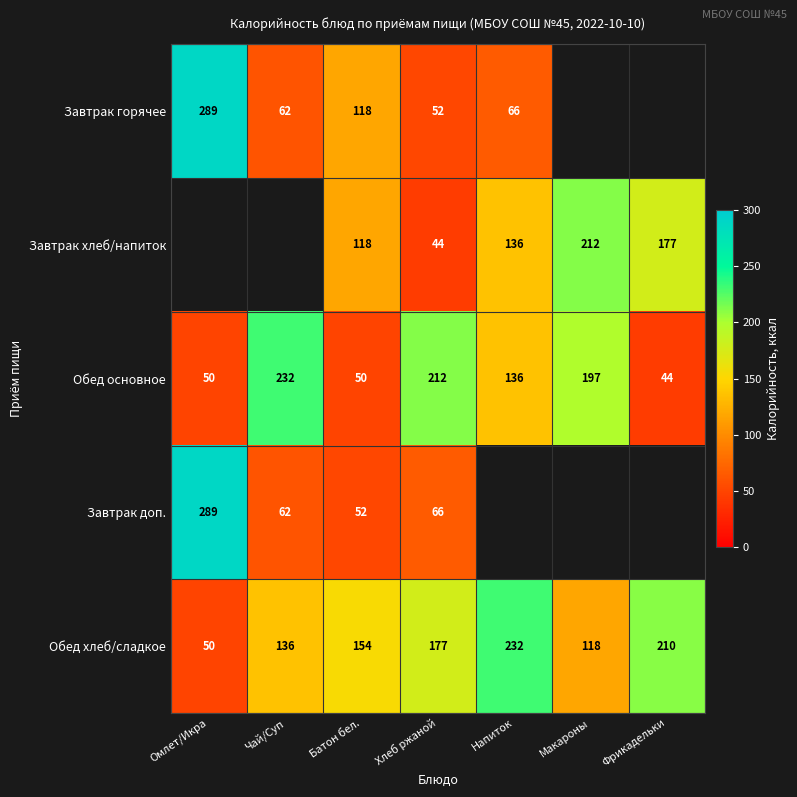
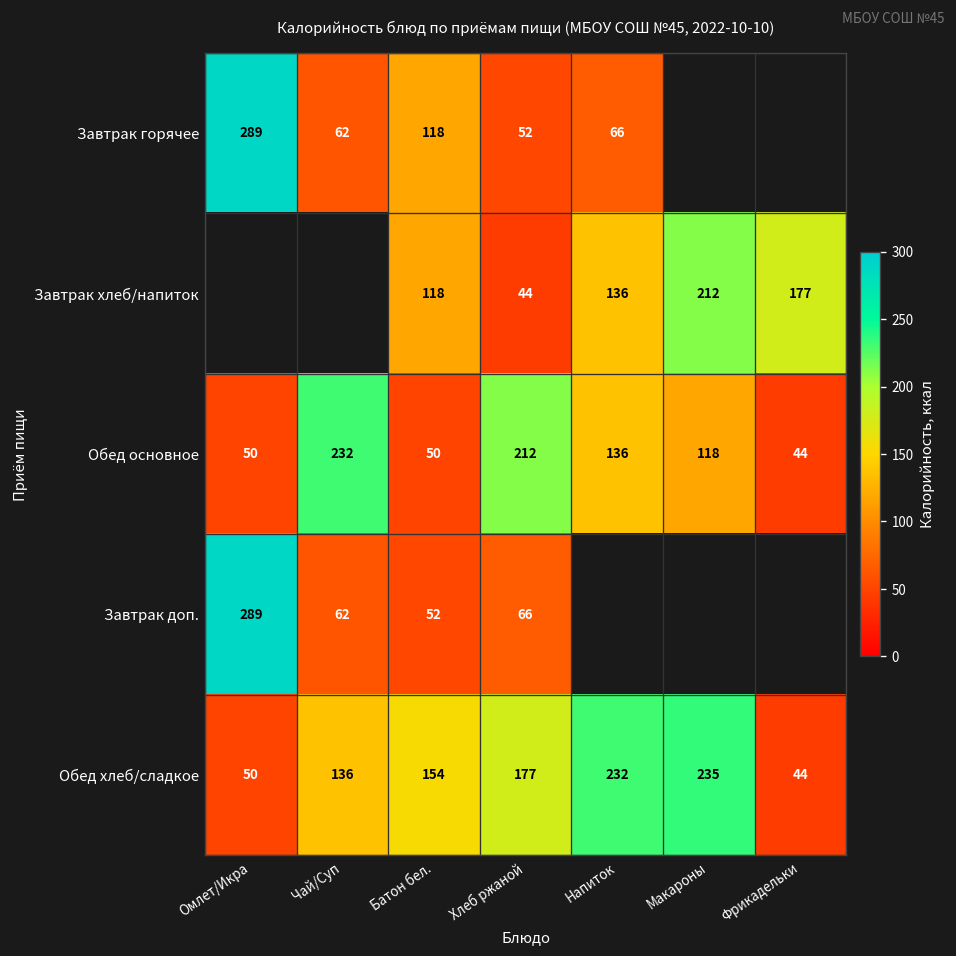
Обед основное, Макароны: 197 -> 118
Обед хлеб/сладкое, Макароны: 118 -> 235
Обед хлеб/сладкое, Фрикадельки: 210 -> 44
